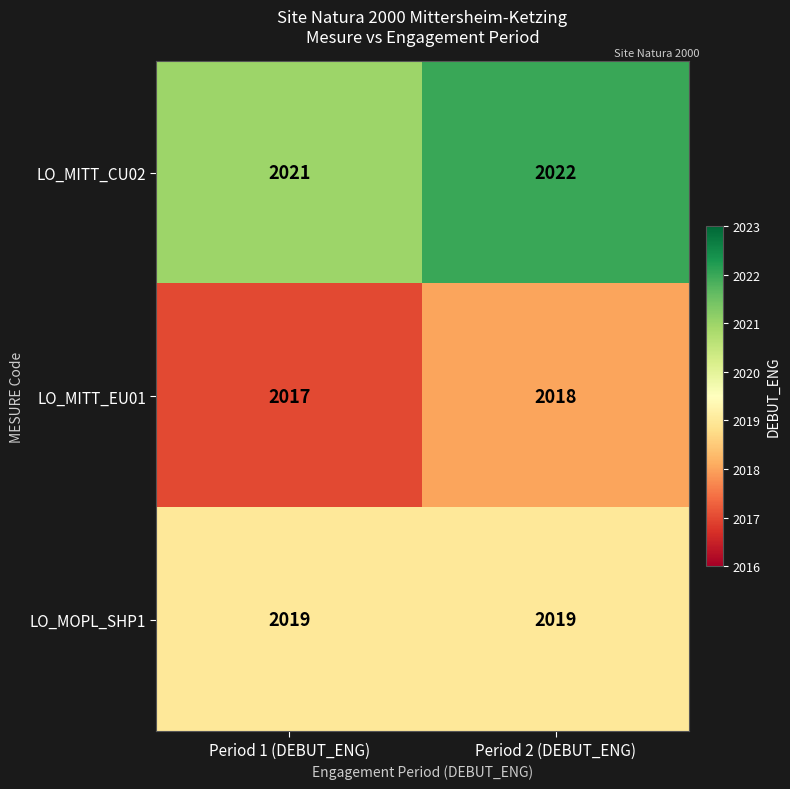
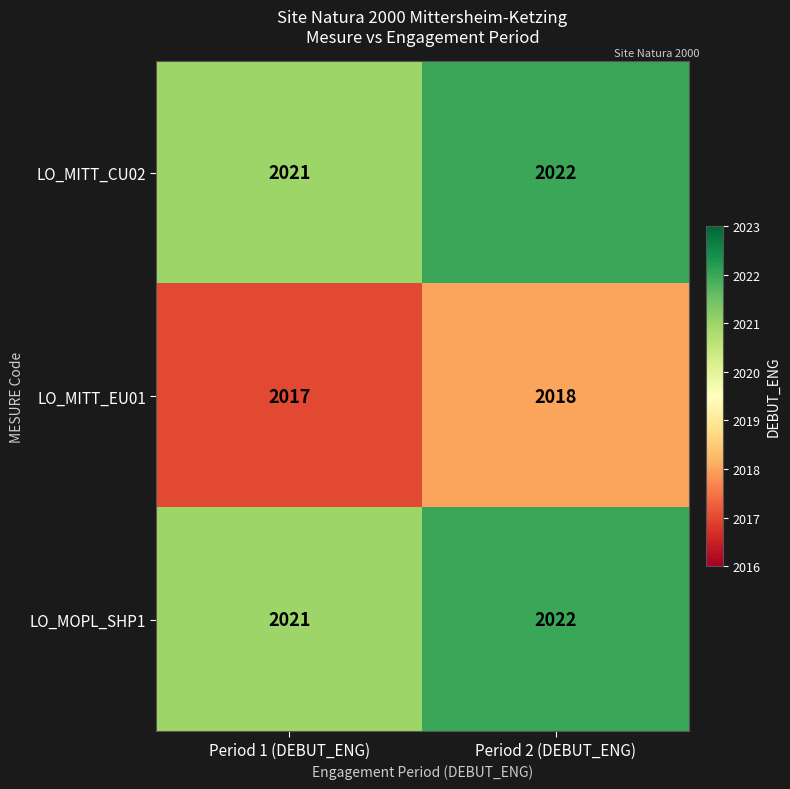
LO_MOPL_SHP1, Period 1 (DEBUT_ENG): 2019 -> 2021
LO_MOPL_SHP1, Period 2 (DEBUT_ENG): 2019 -> 2022
